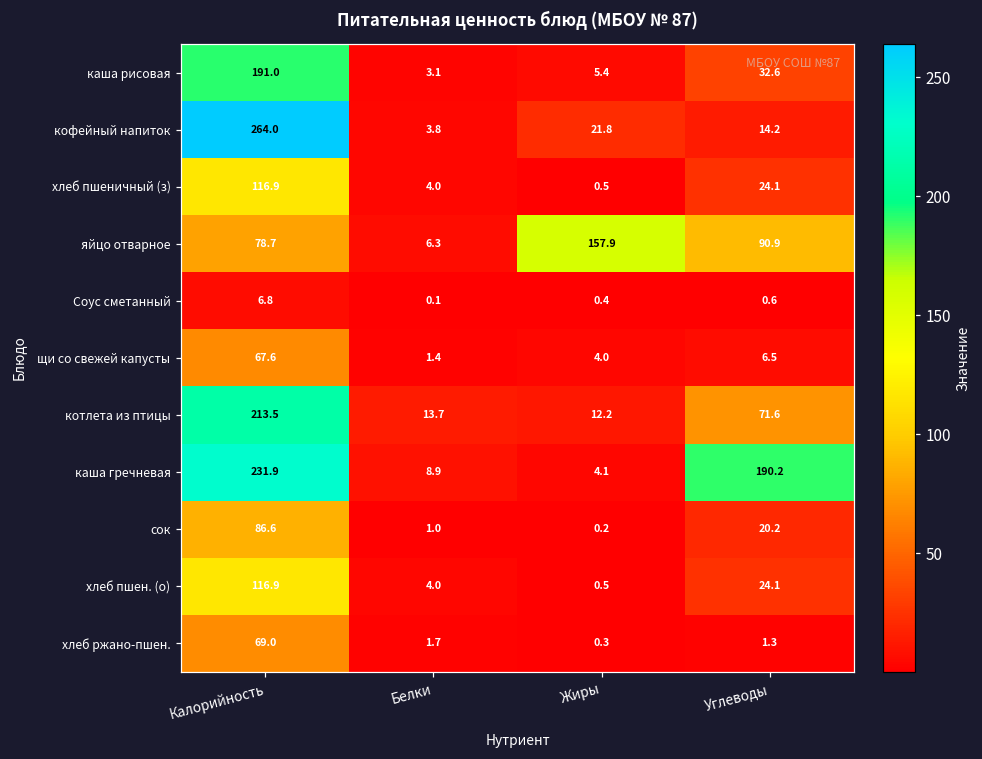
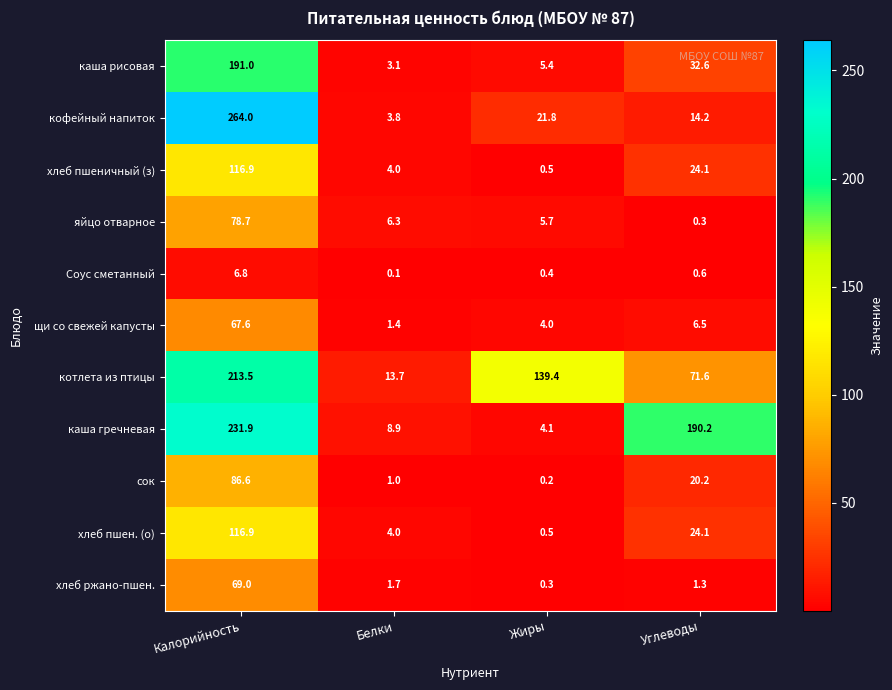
яйцо отварное, Жиры: 157.9 -> 5.7
яйцо отварное, Углеводы: 90.9 -> 0.3
котлета из птицы, Жиры: 12.2 -> 139.4
